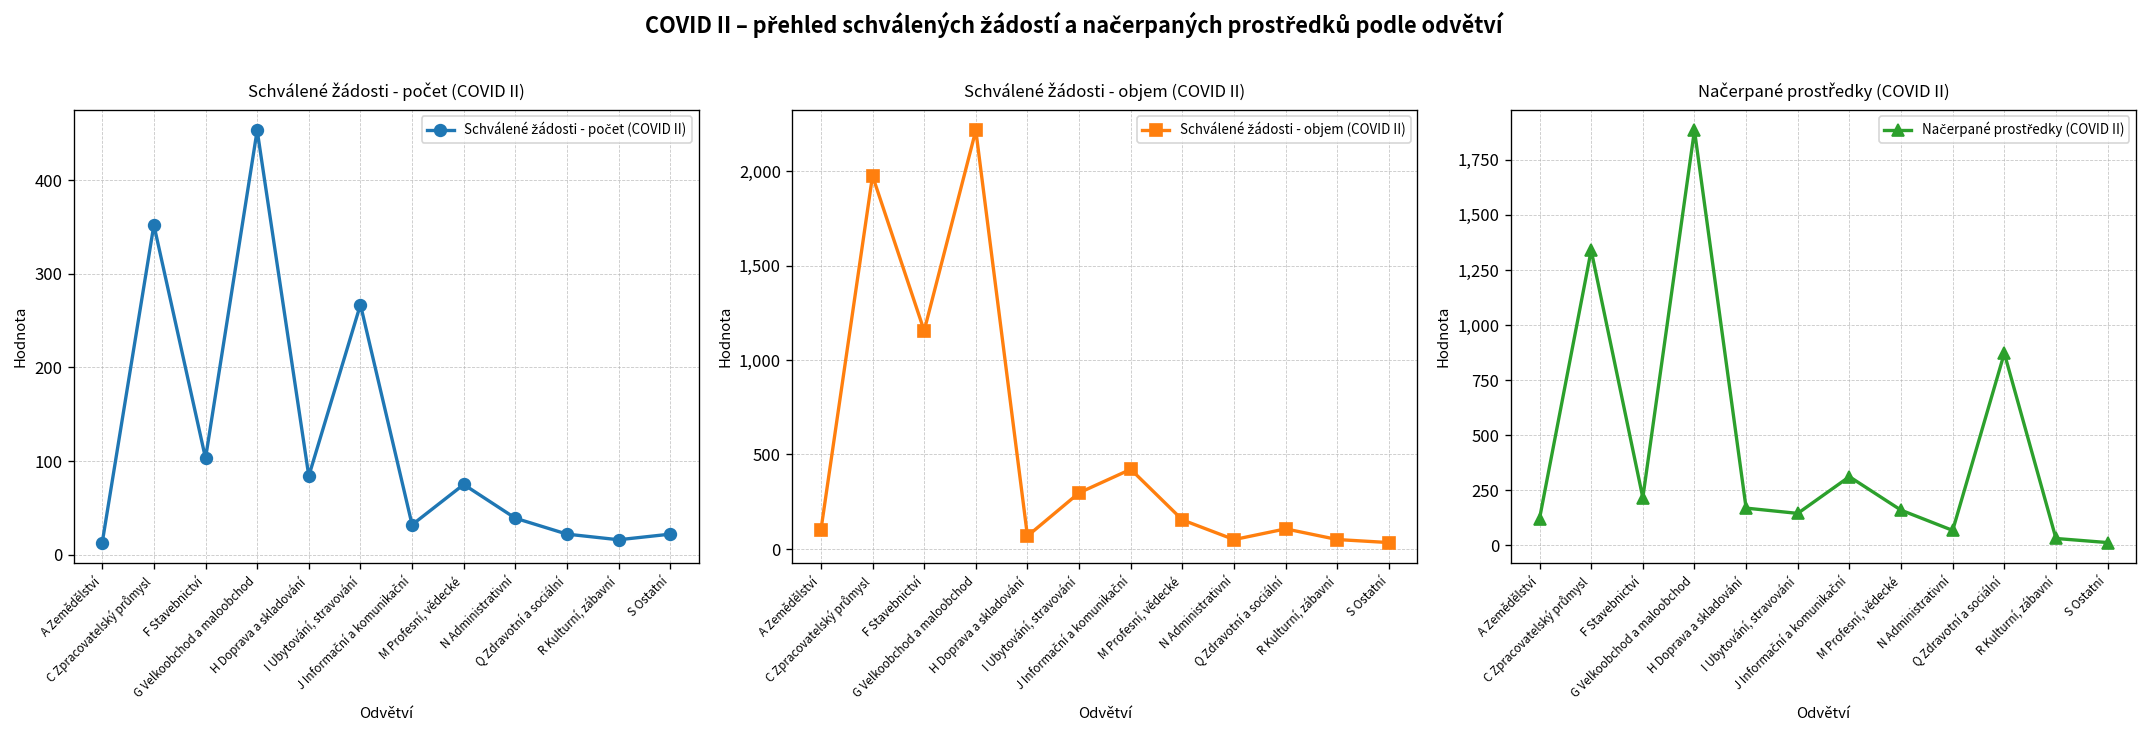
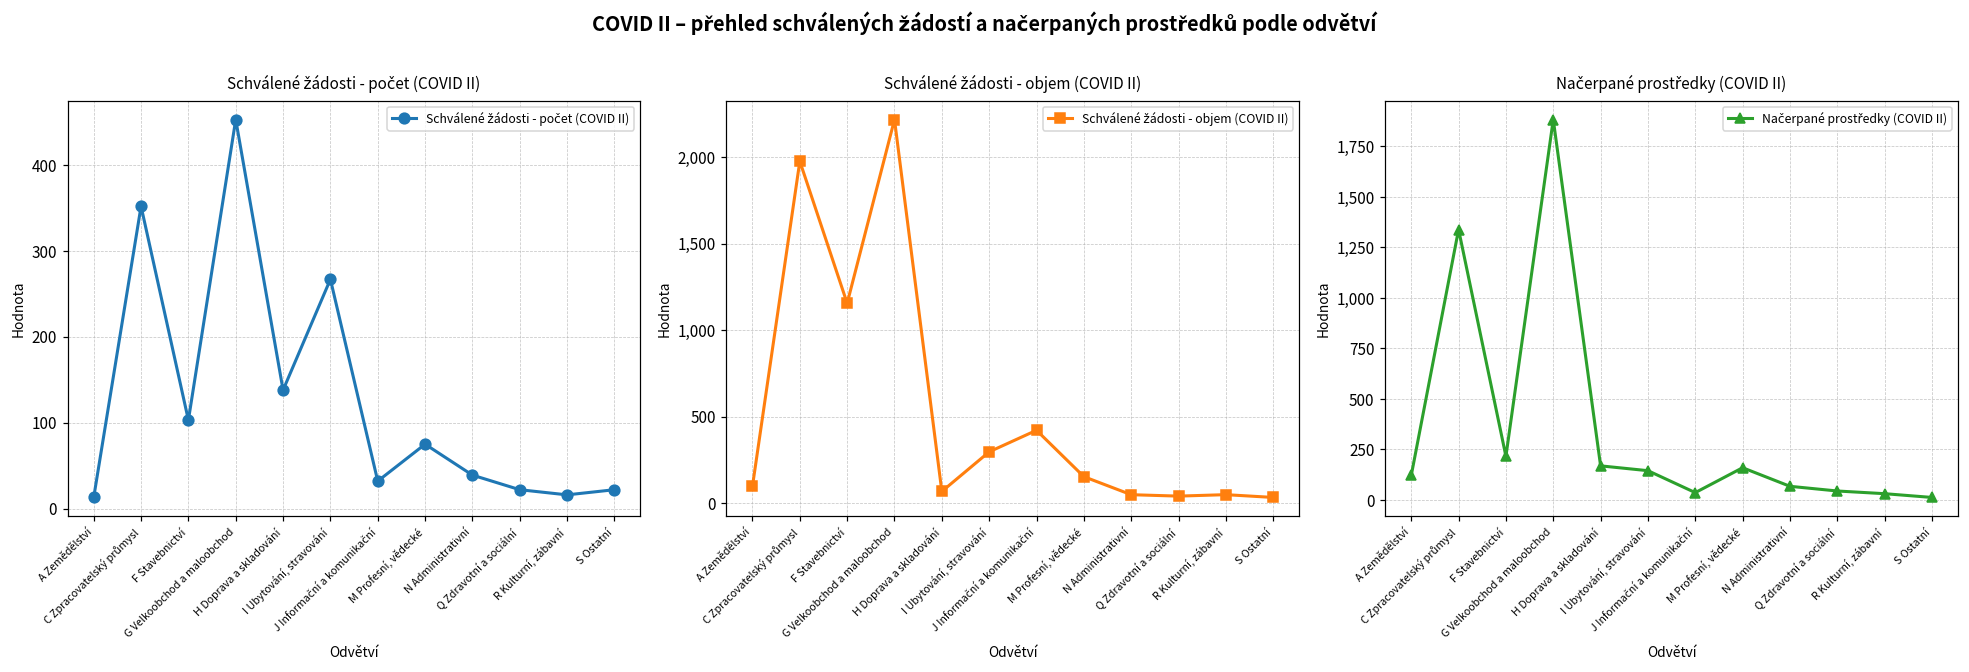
Schválené žádosti - počet (COVID II), H Doprava a skladování: 80 -> 140
Schválené žádosti - objem (COVID II), Q Zdravotní a sociální: 110 -> 40
Načerpané prostředky (COVID II), J Informační a komunikační: 310 -> 40
Načerpané prostředky (COVID II), Q Zdravotní a sociální: 870 -> 40
